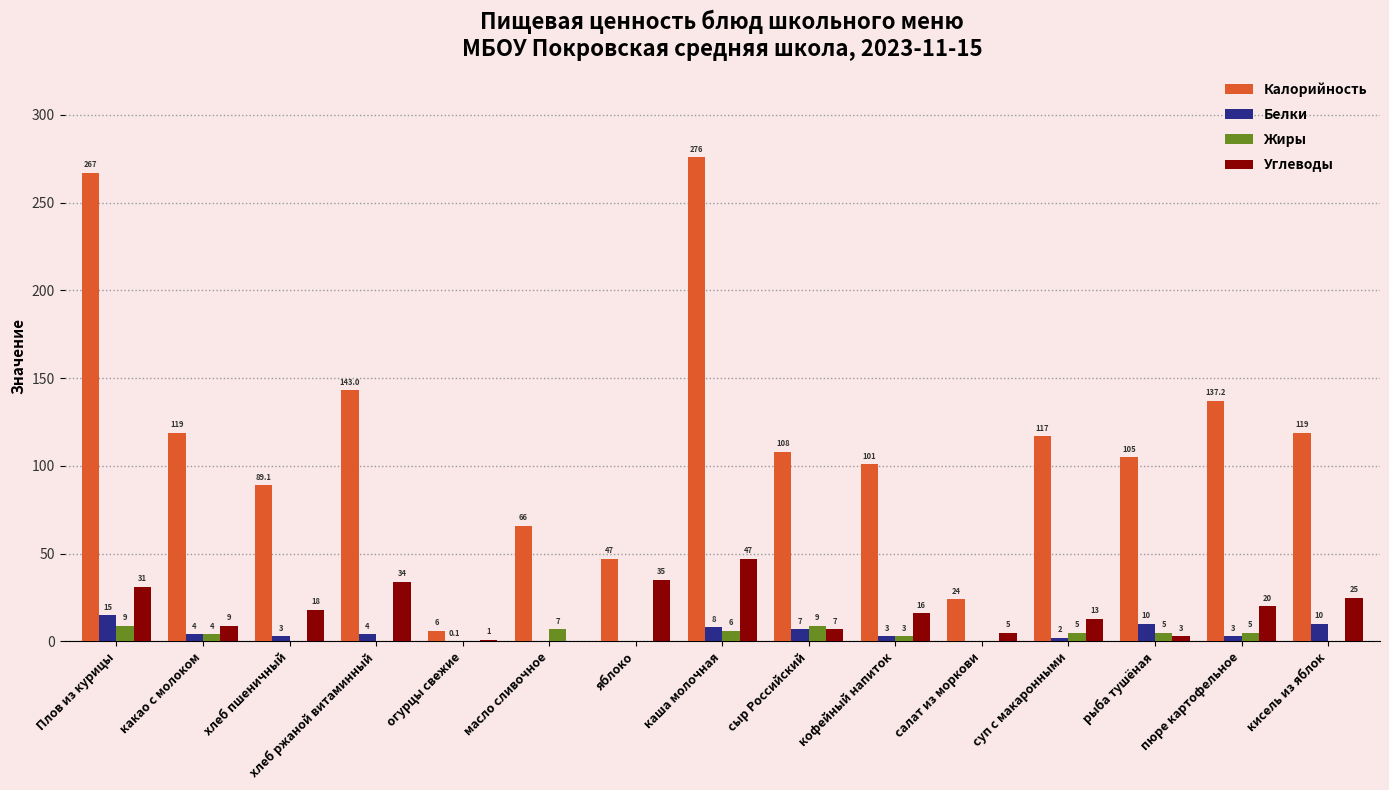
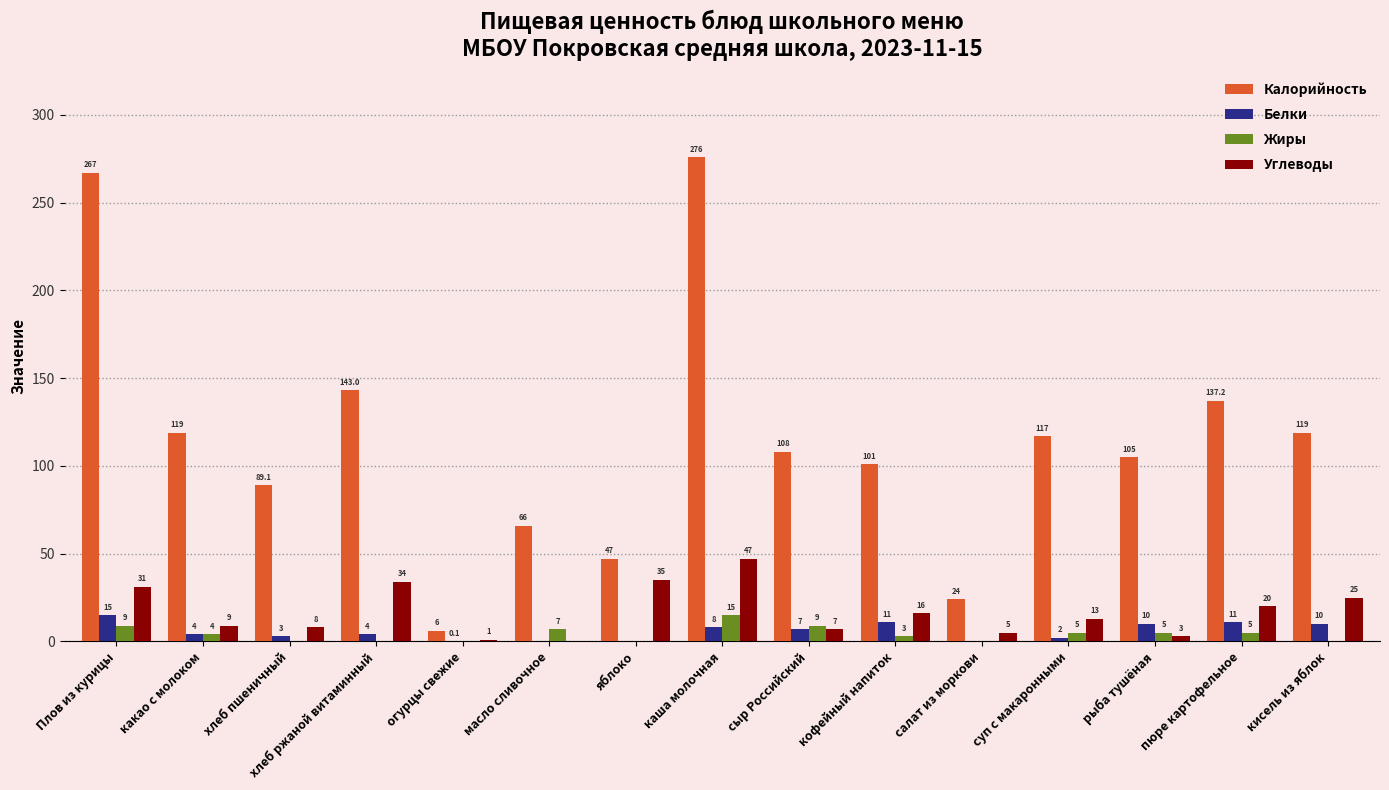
Углеводы, хлеб пшеничный: 18 -> 8
Жиры, каша молочная: 6 -> 15
Белки, кофейный напиток: 3 -> 11
Белки, пюре картофельное: 3 -> 11
